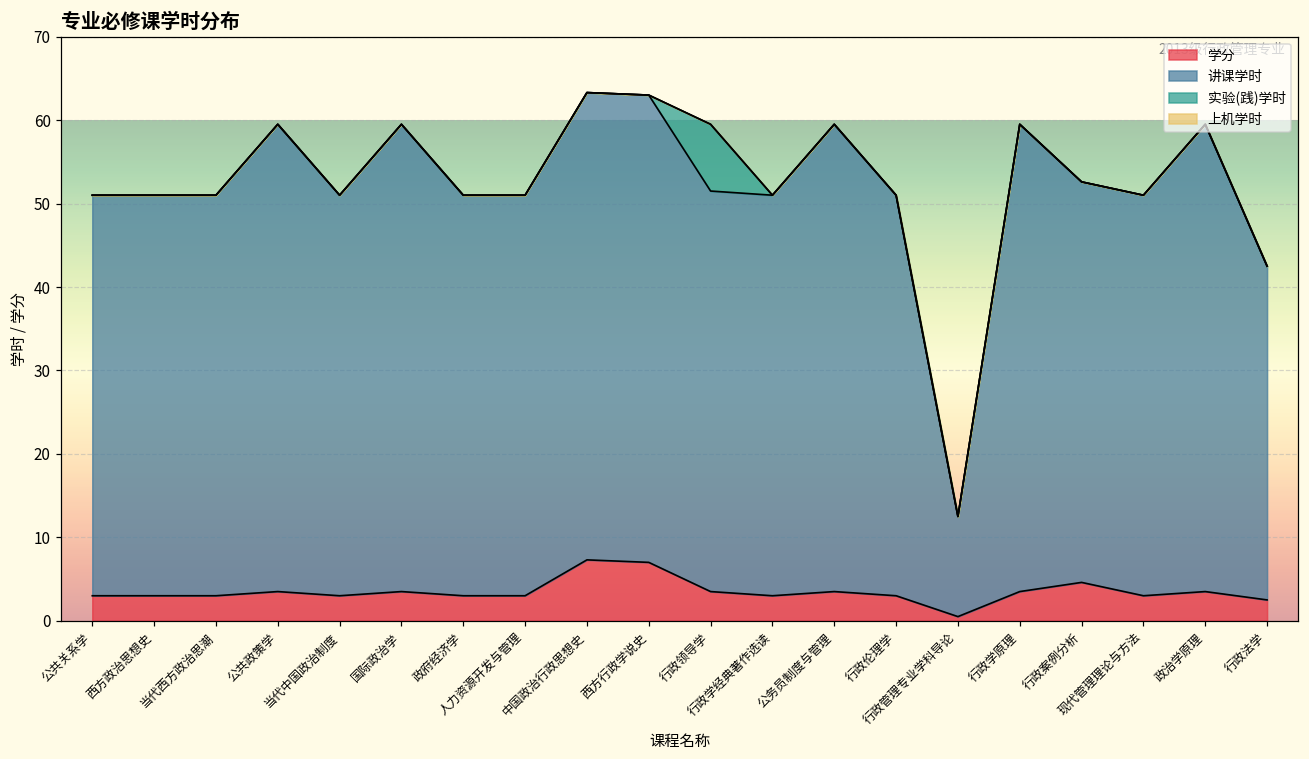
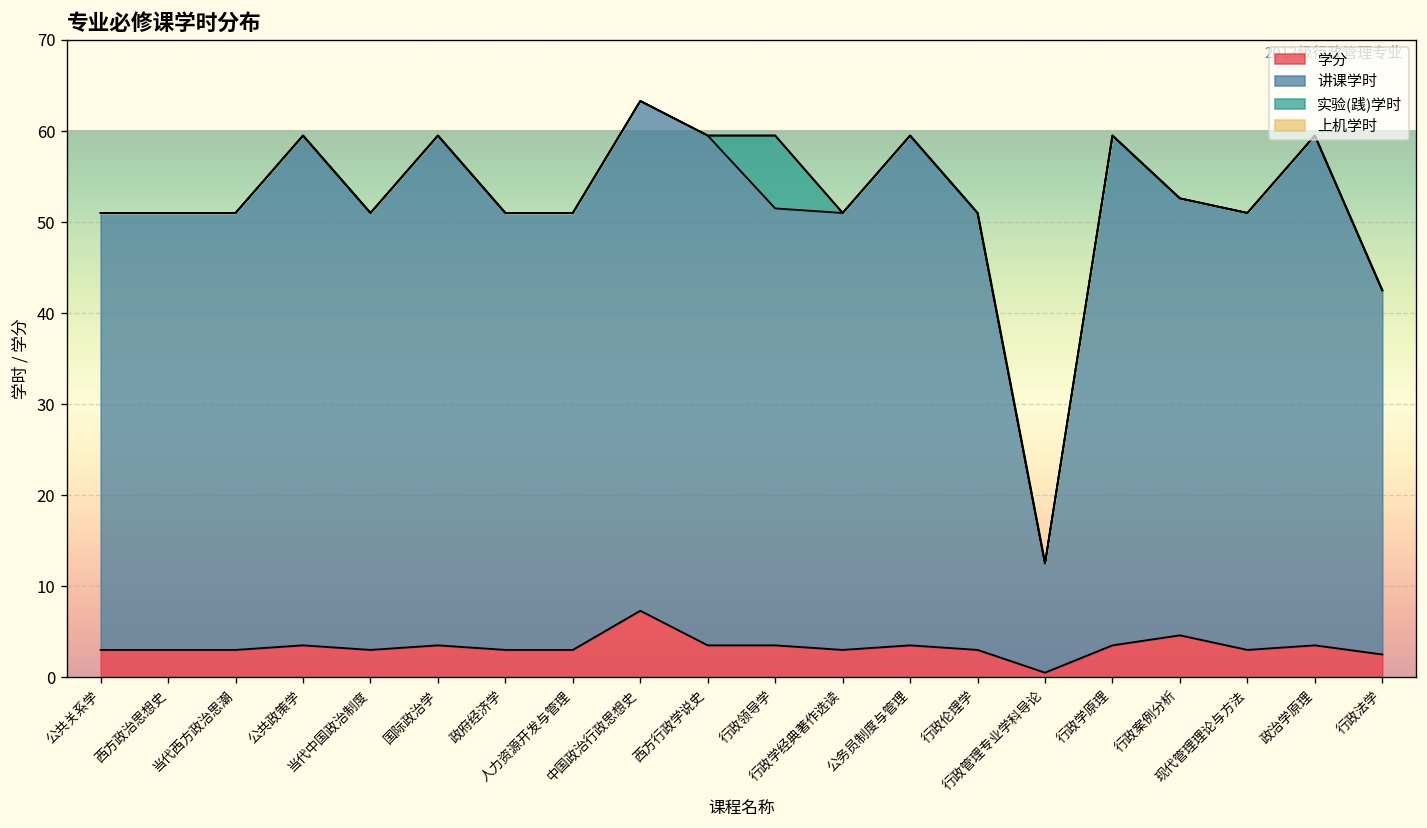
学分, 西方行政学说史: 7 -> 4
